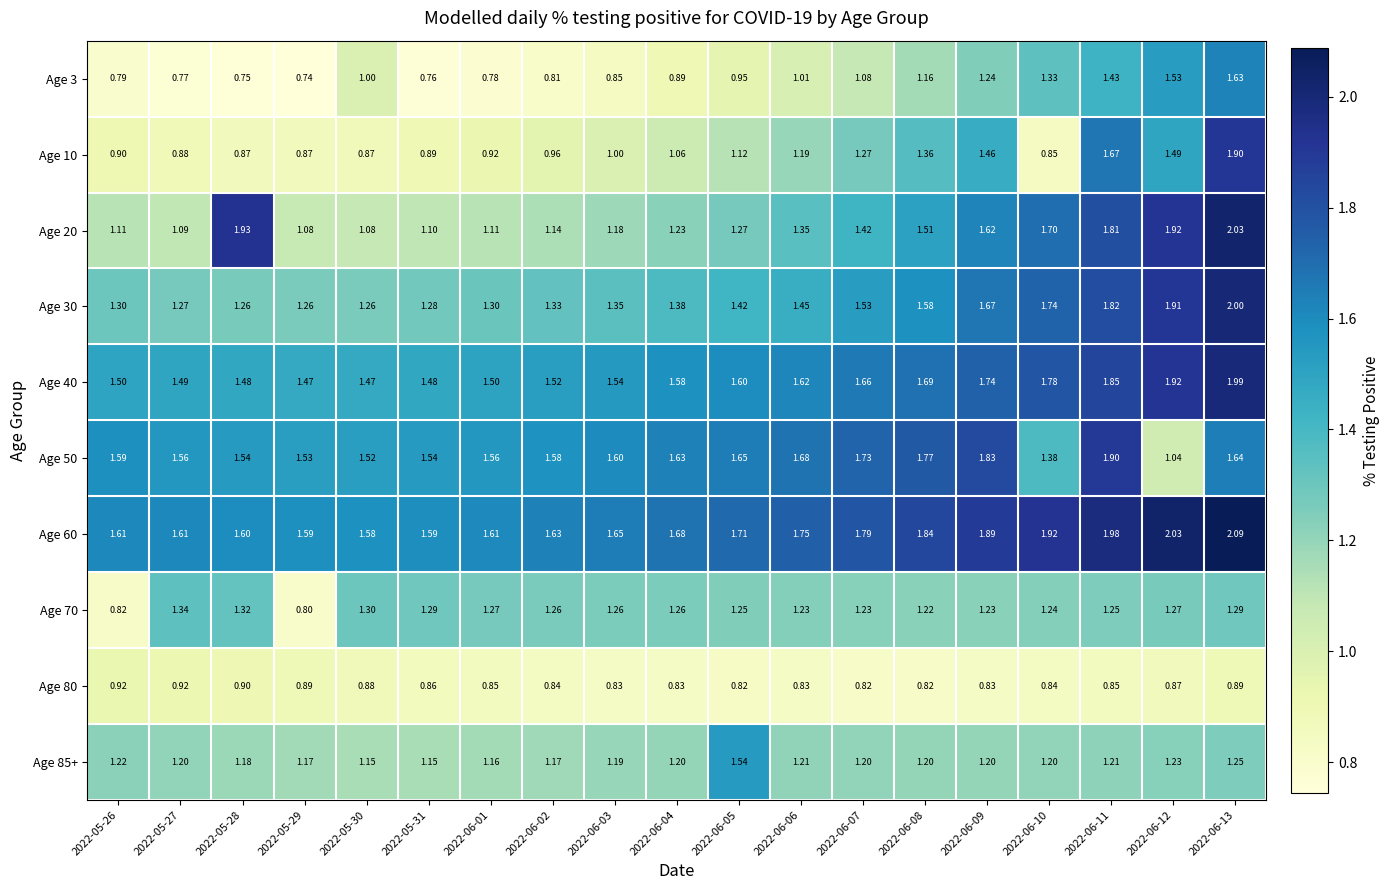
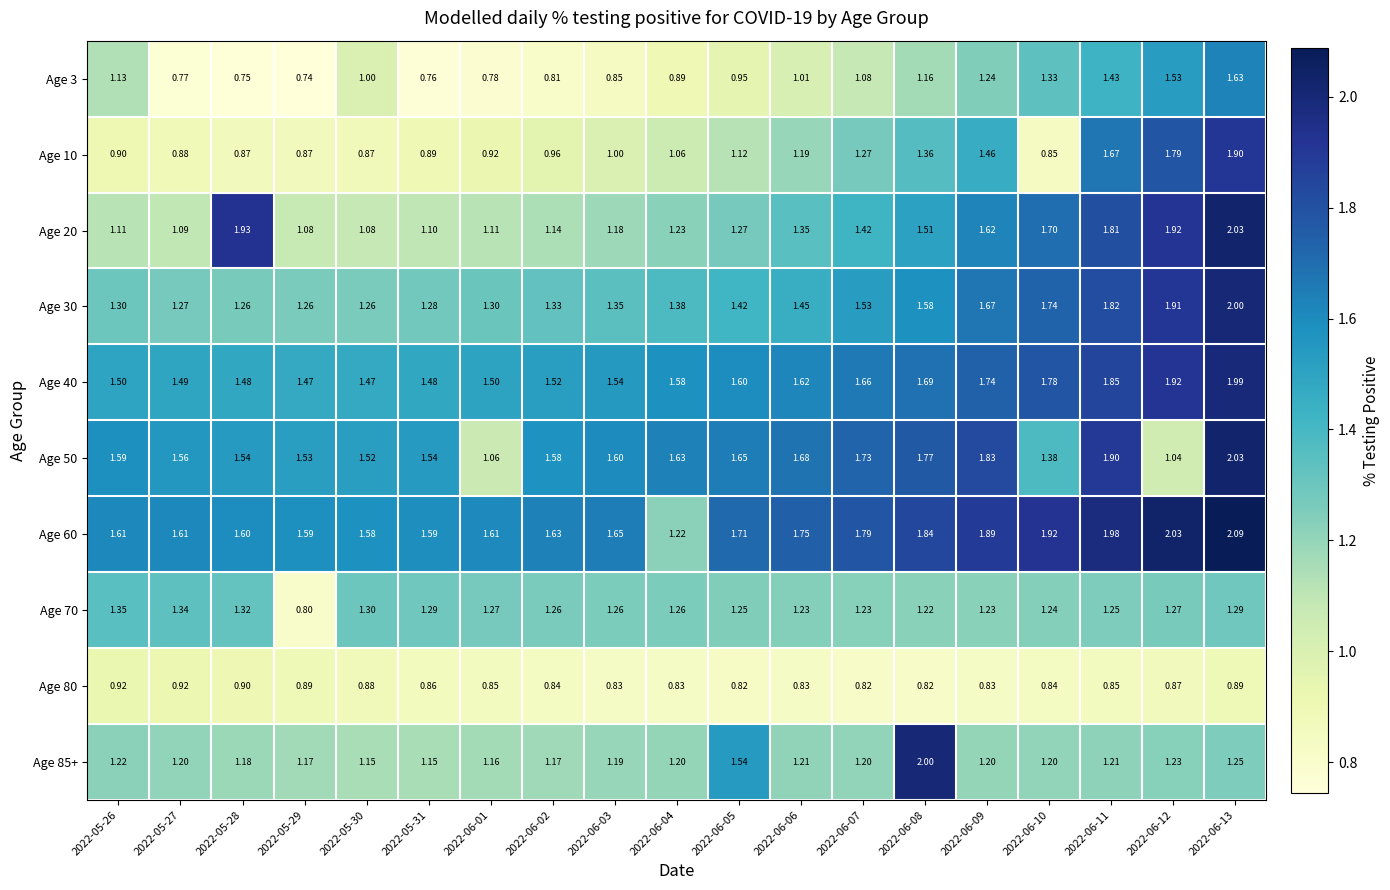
Age 3, 2022-05-26: 0.79 -> 1.13
Age 10, 2022-06-12: 1.49 -> 1.79
Age 50, 2022-06-01: 1.56 -> 1.06
Age 50, 2022-06-13: 1.64 -> 2.03
Age 60, 2022-06-04: 1.68 -> 1.22
Age 70, 2022-05-26: 0.82 -> 1.35
Age 85+, 2022-06-08: 1.20 -> 2.00
